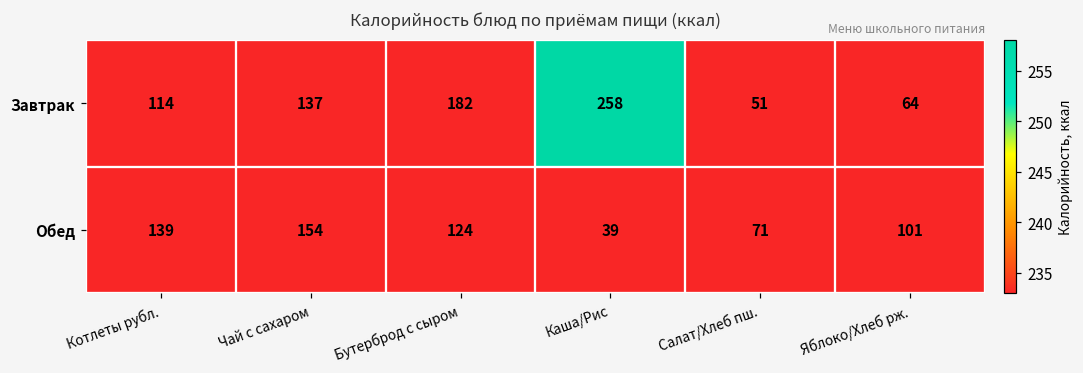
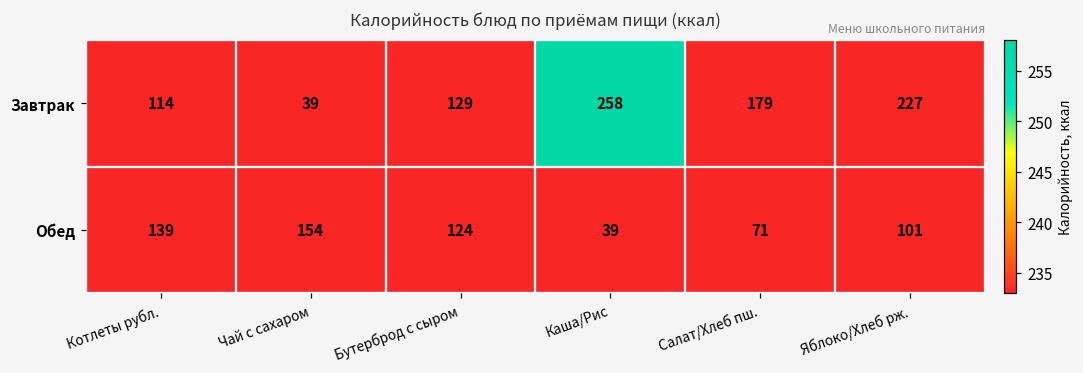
Завтрак, Чай с сахаром: 137 -> 39
Завтрак, Бутерброд с сыром: 182 -> 129
Завтрак, Салат/Хлеб пш.: 51 -> 179
Завтрак, Яблоко/Хлеб рж.: 64 -> 227
